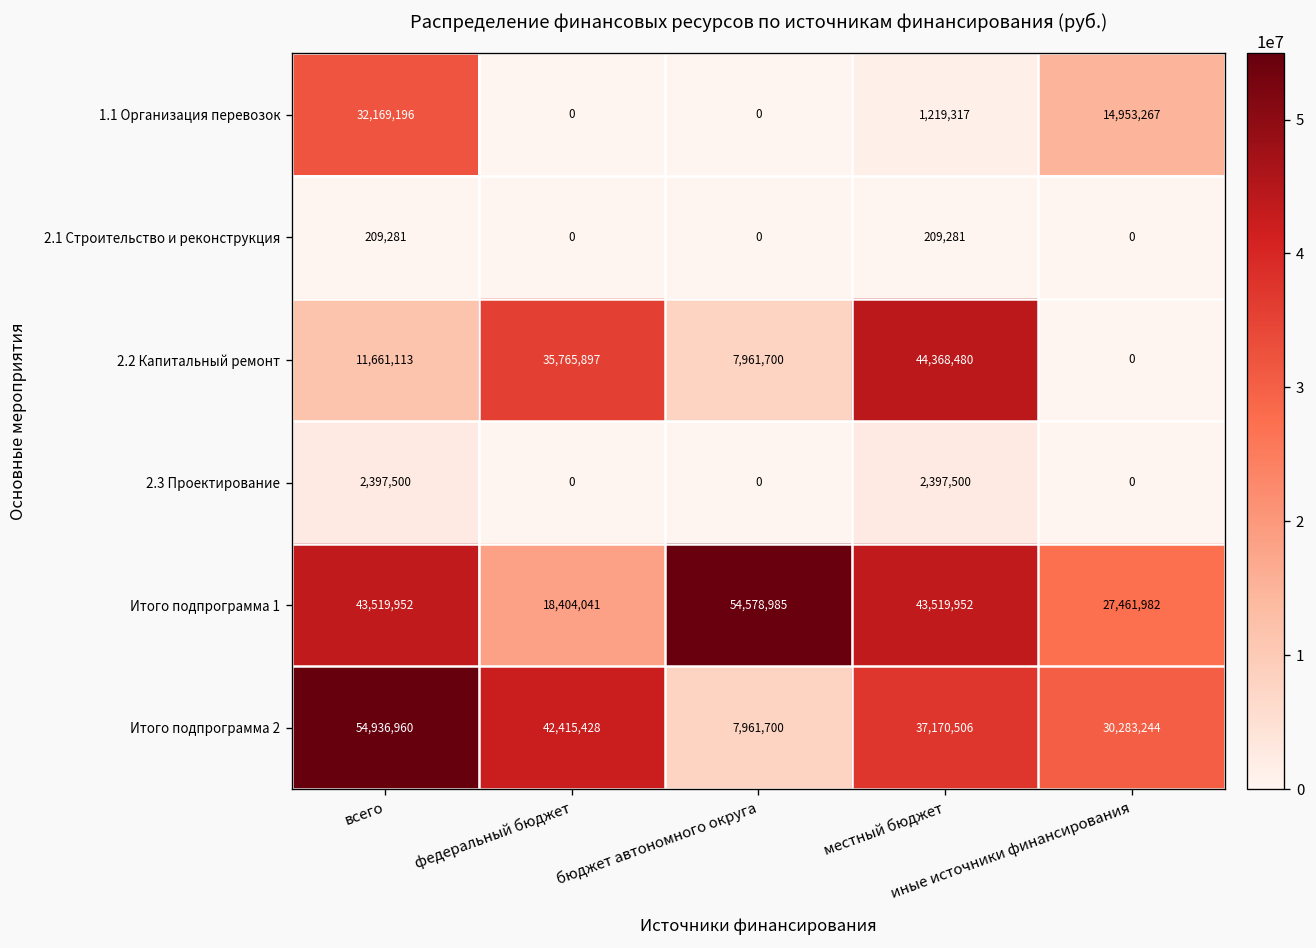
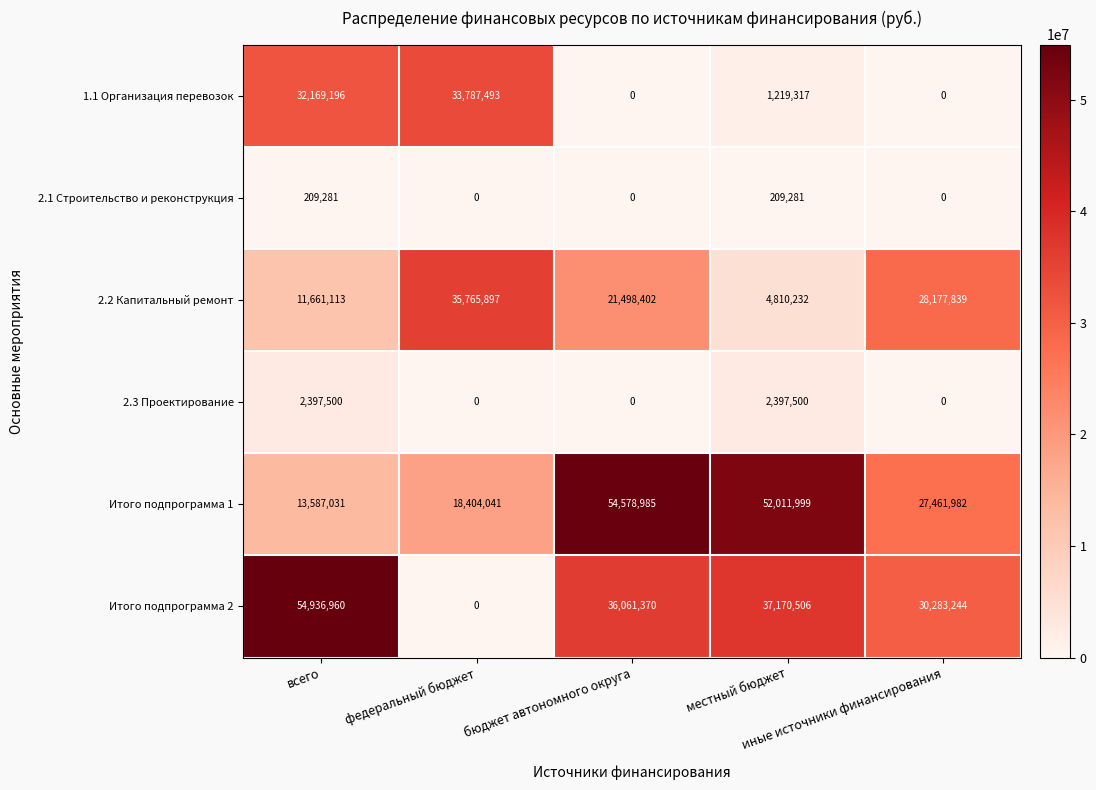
1.1 Организация перевозок, федеральный бюджет: 0 -> 33,787,493
1.1 Организация перевозок, иные источники финансирования: 14,953,267 -> 0
2.2 Капитальный ремонт, бюджет автономного округа: 7,961,700 -> 21,498,402
2.2 Капитальный ремонт, местный бюджет: 44,368,480 -> 4,810,232
2.2 Капитальный ремонт, иные источники финансирования: 0 -> 28,177,839
Итого подпрограмма 1, всего: 43,519,952 -> 13,587,031
Итого подпрограмма 1, местный бюджет: 43,519,952 -> 52,011,999
Итого подпрограмма 2, федеральный бюджет: 42,415,428 -> 0
Итого подпрограмма 2, бюджет автономного округа: 7,961,700 -> 36,061,370
